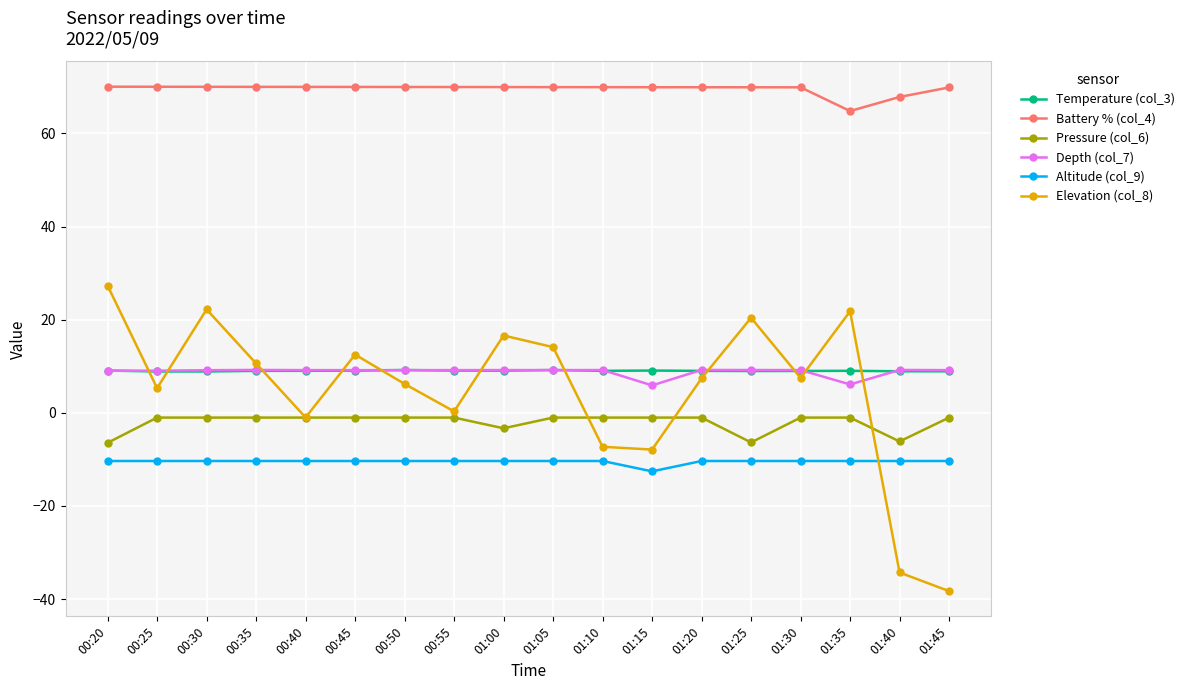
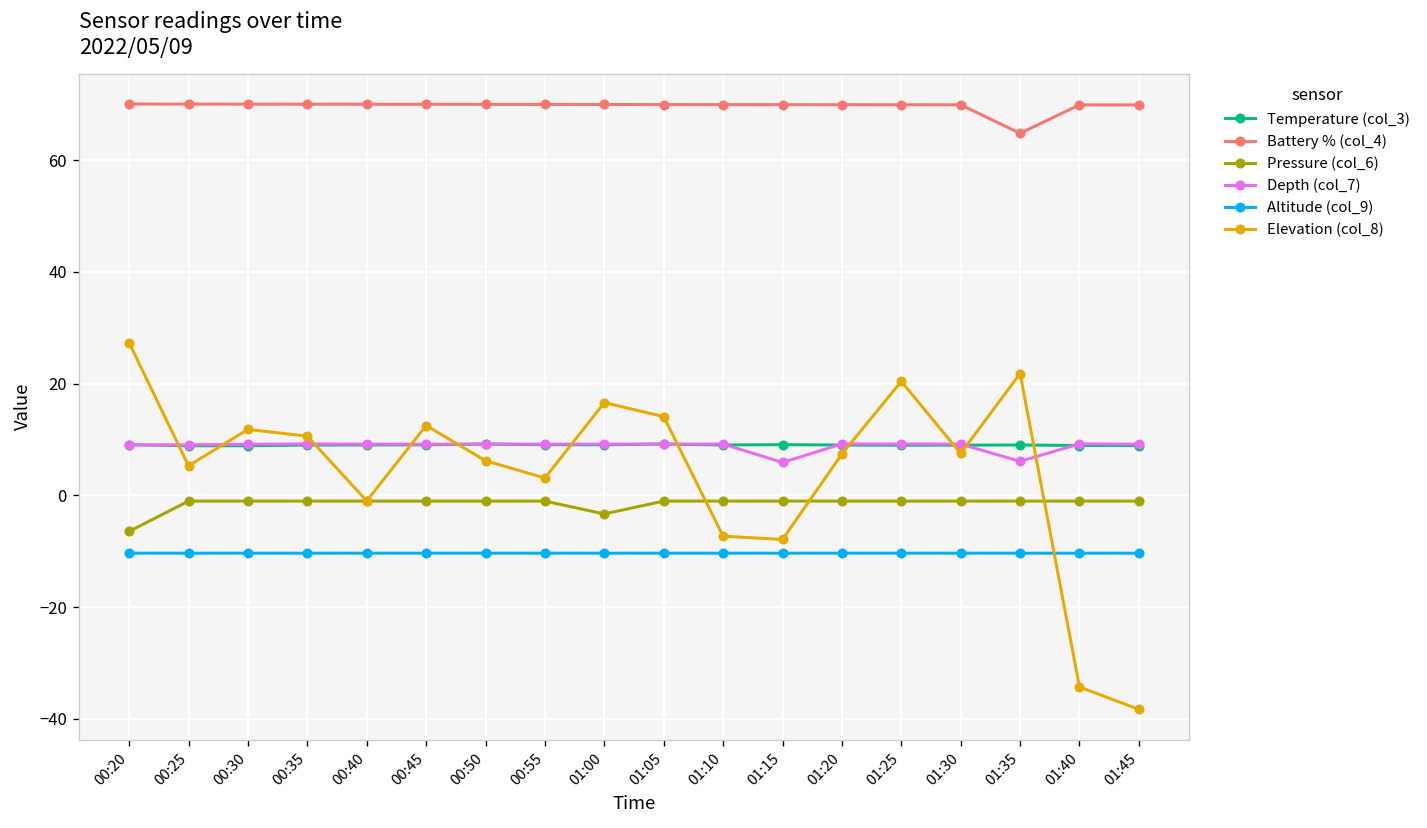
Elevation (col_8), 00:30: 22 -> 12
Elevation (col_8), 00:55: 0 -> 3
Altitude (col_9), 01:15: -13 -> -10
Pressure (col_6), 01:25: -6 -> -1
Battery % (col_4), 01:40: 68 -> 70
Pressure (col_6), 01:40: -6 -> -1
